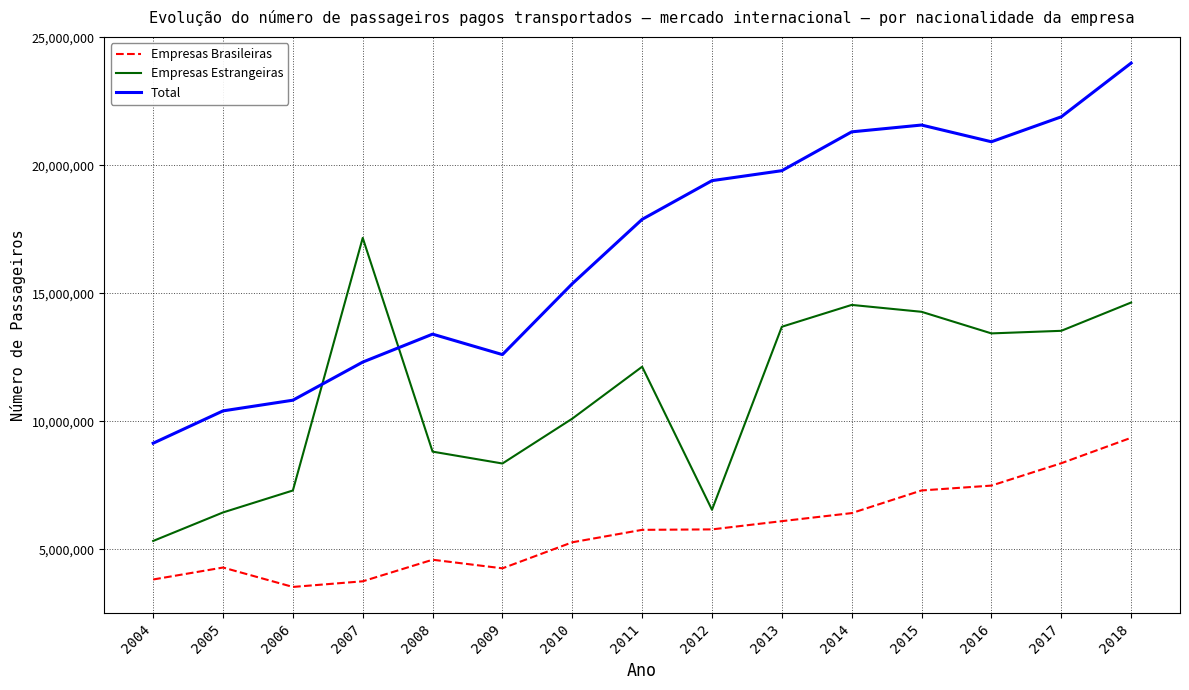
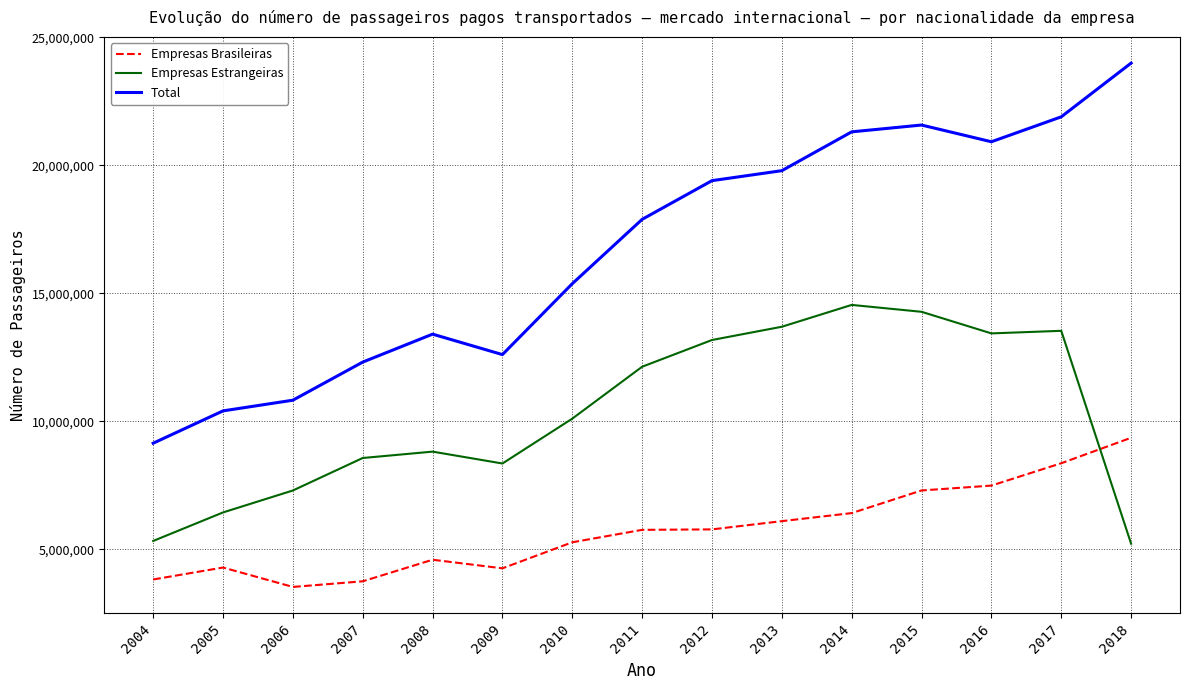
Empresas Estrangeiras, 2007: 17,200,000 -> 8,600,000
Empresas Estrangeiras, 2012: 6,500,000 -> 13,200,000
Empresas Estrangeiras, 2018: 14,600,000 -> 5,200,000
